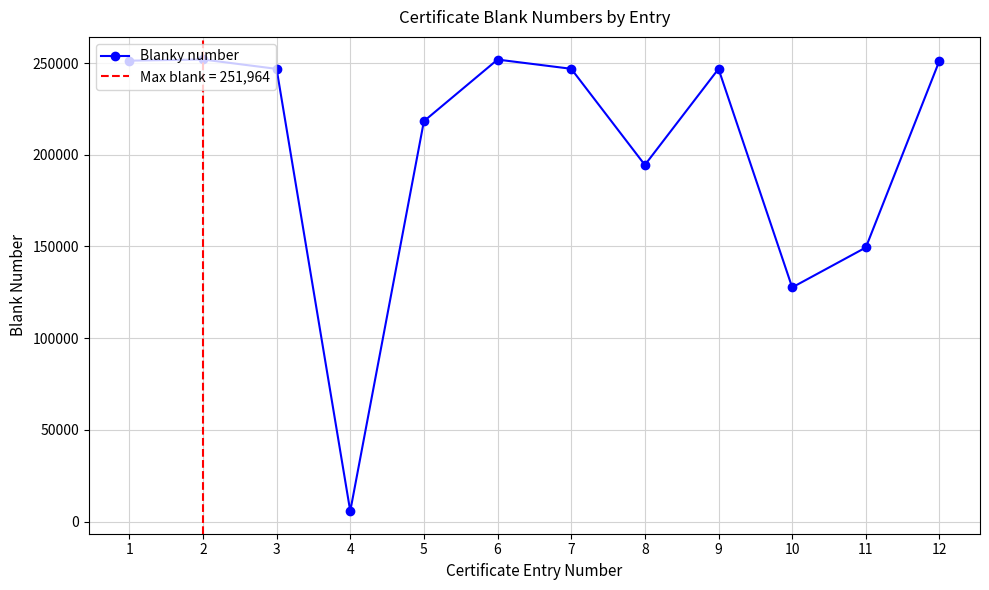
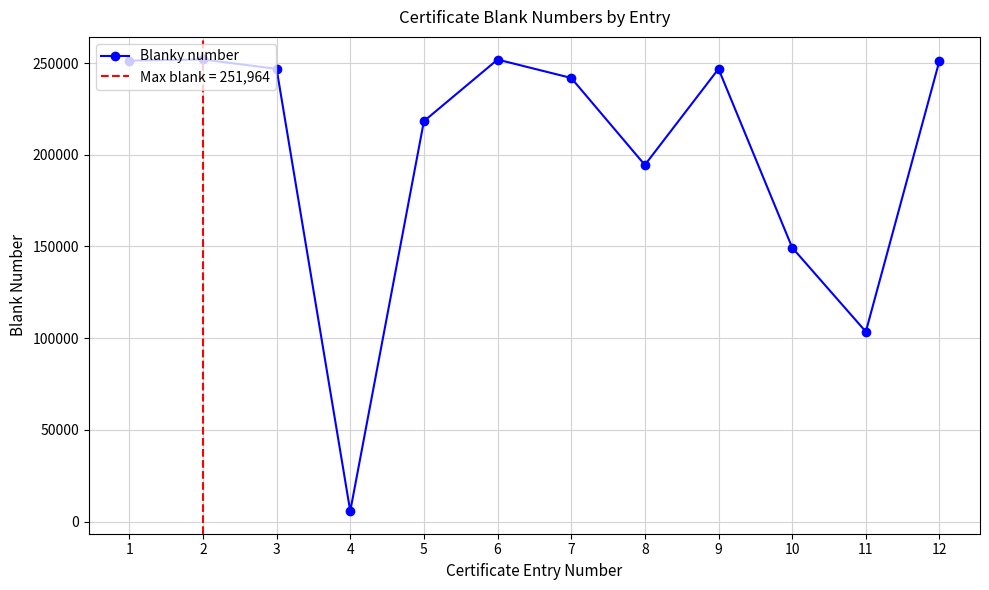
7: 247000 -> 242000
10: 128000 -> 149000
11: 149000 -> 104000
